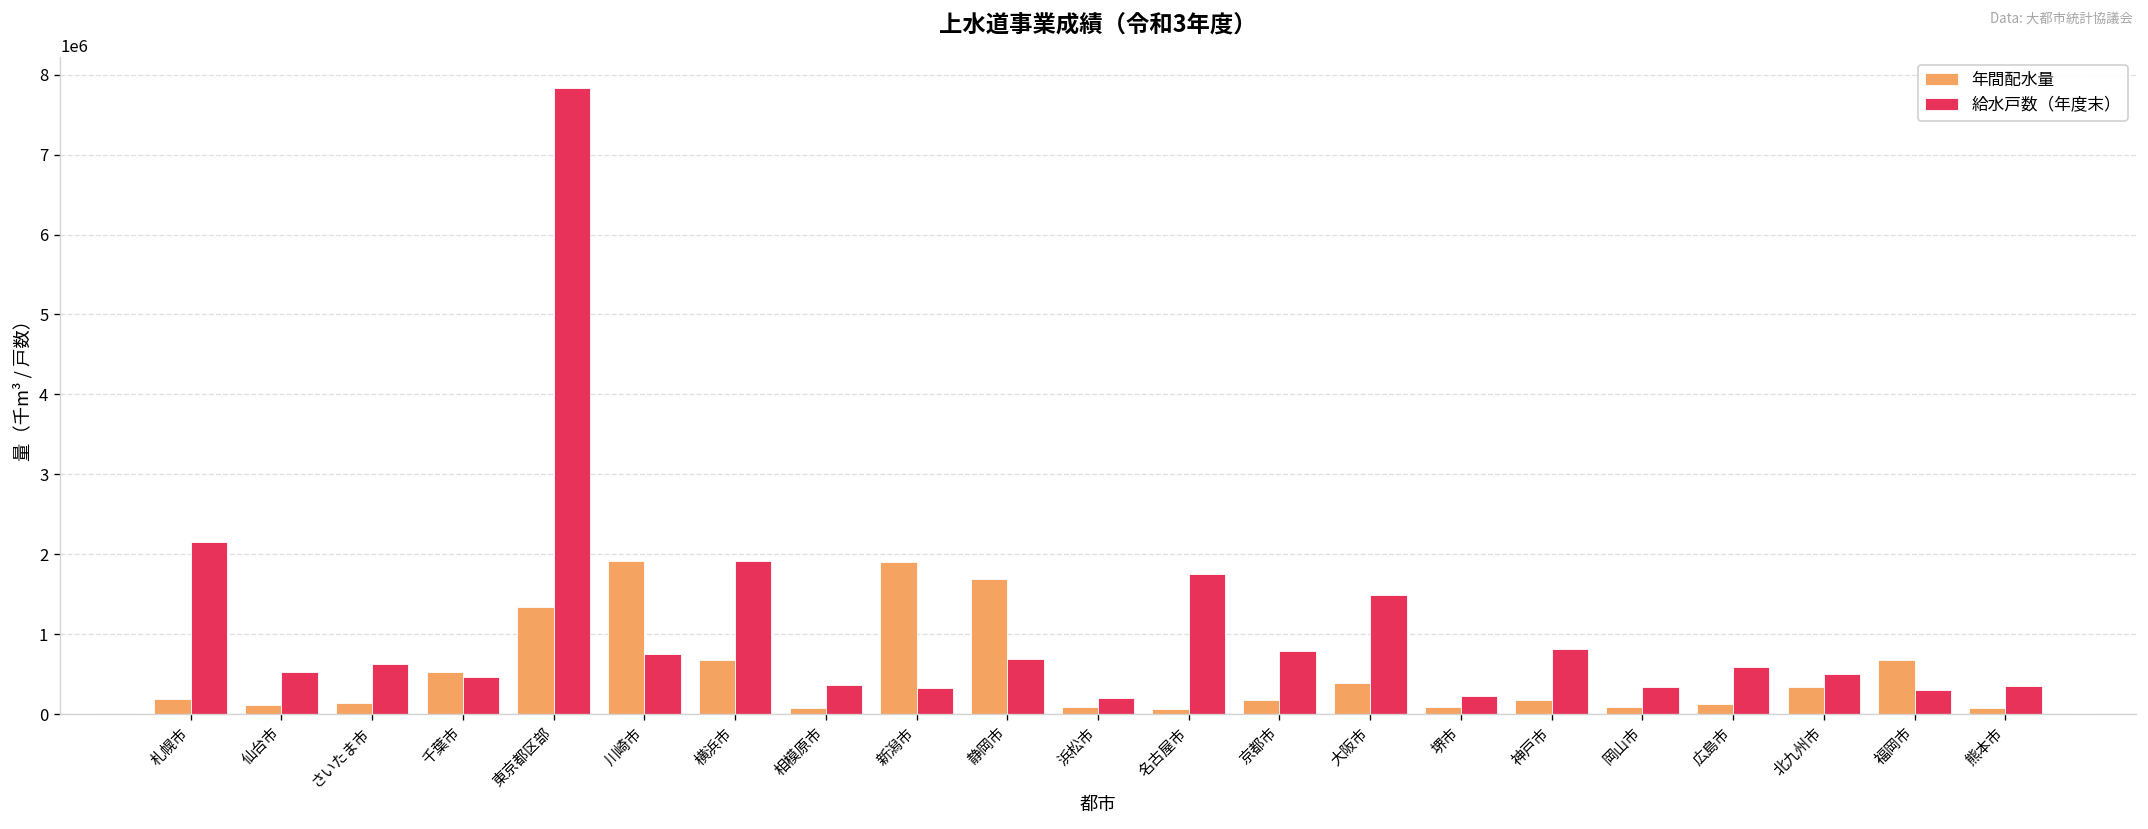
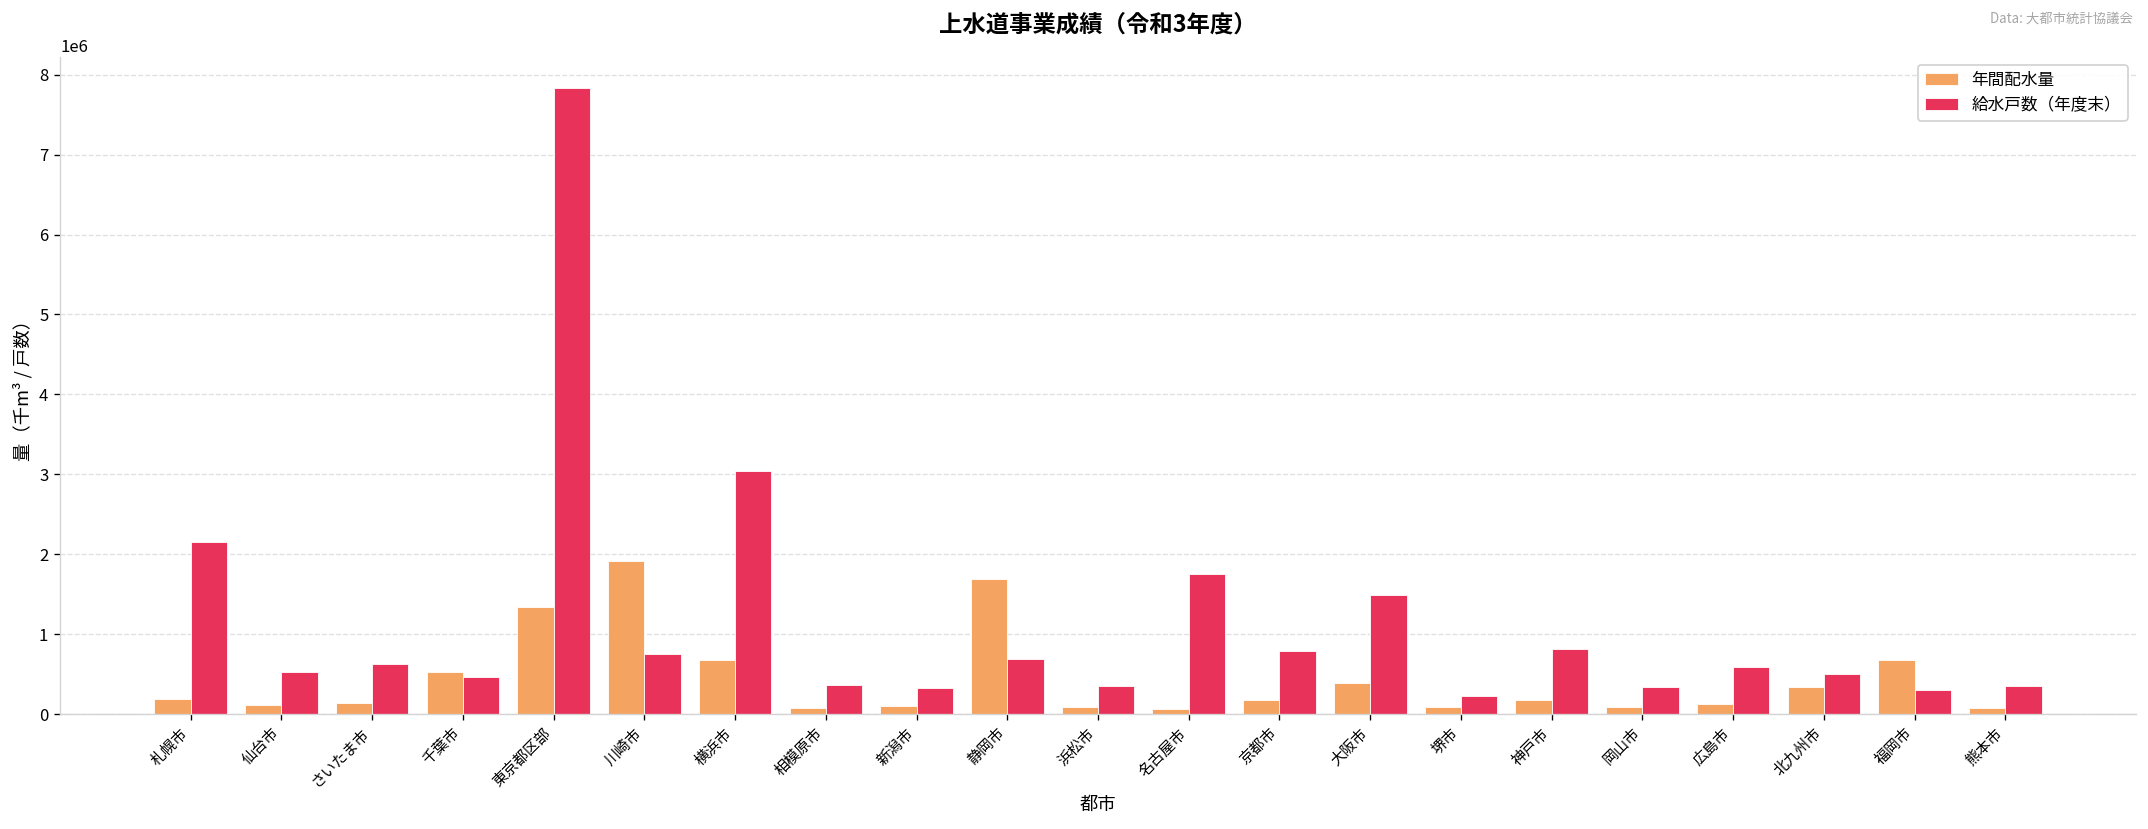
給水戸数（年度末）, 横浜市: 1900000 -> 3000000
年間配水量, 新潟市: 1900000 -> 100000
給水戸数（年度末）, 浜松市: 200000 -> 400000
